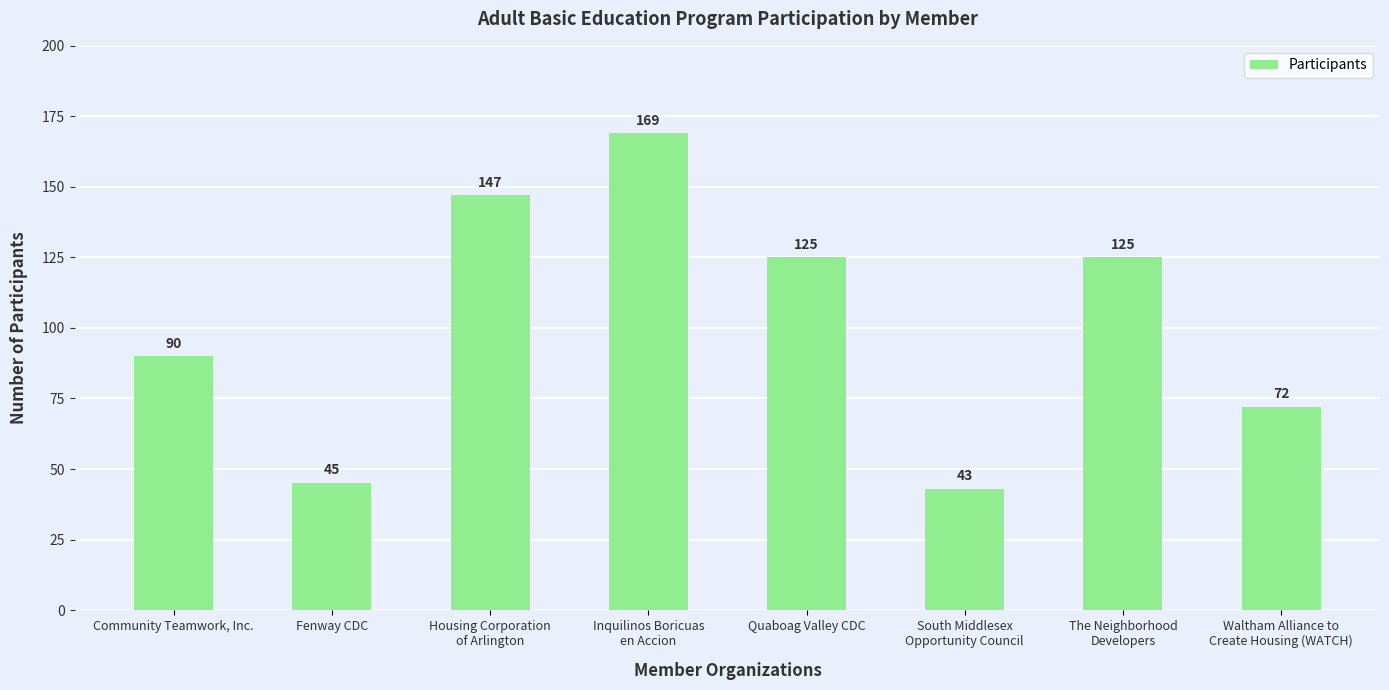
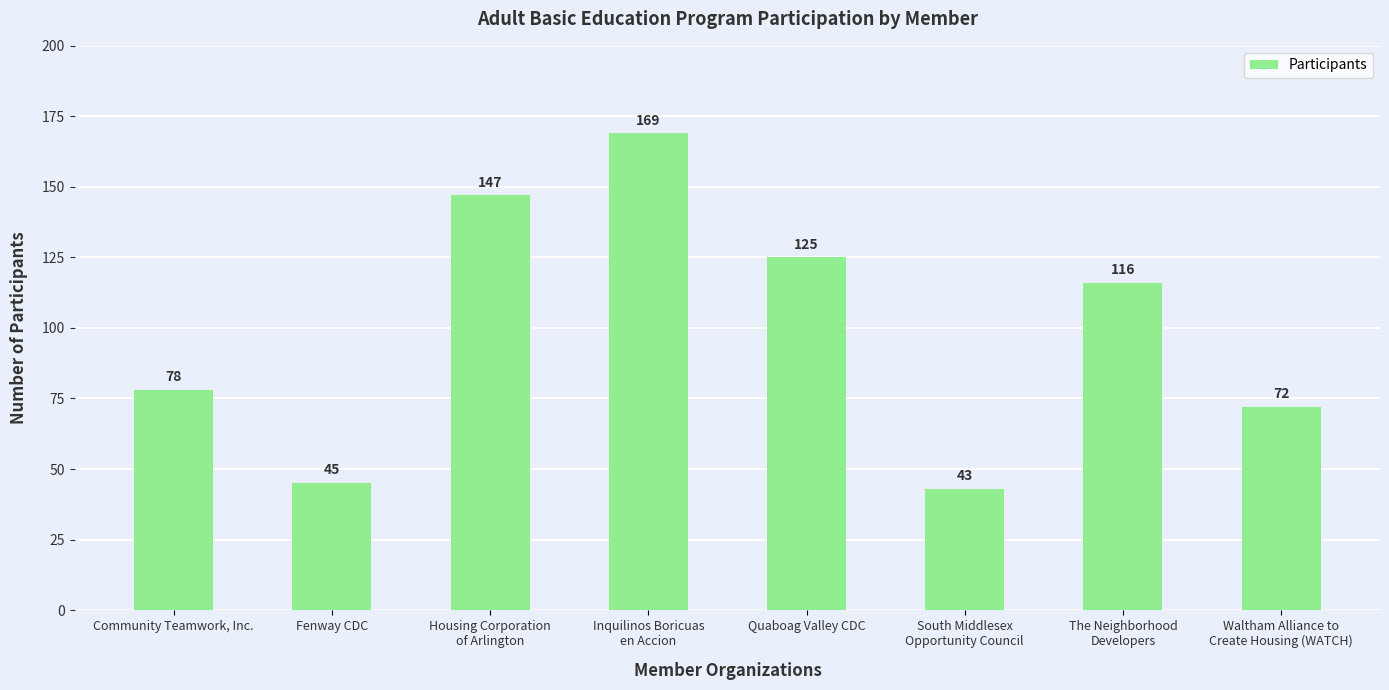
Community Teamwork, Inc.: 90 -> 78
The Neighborhood Developers: 125 -> 116
